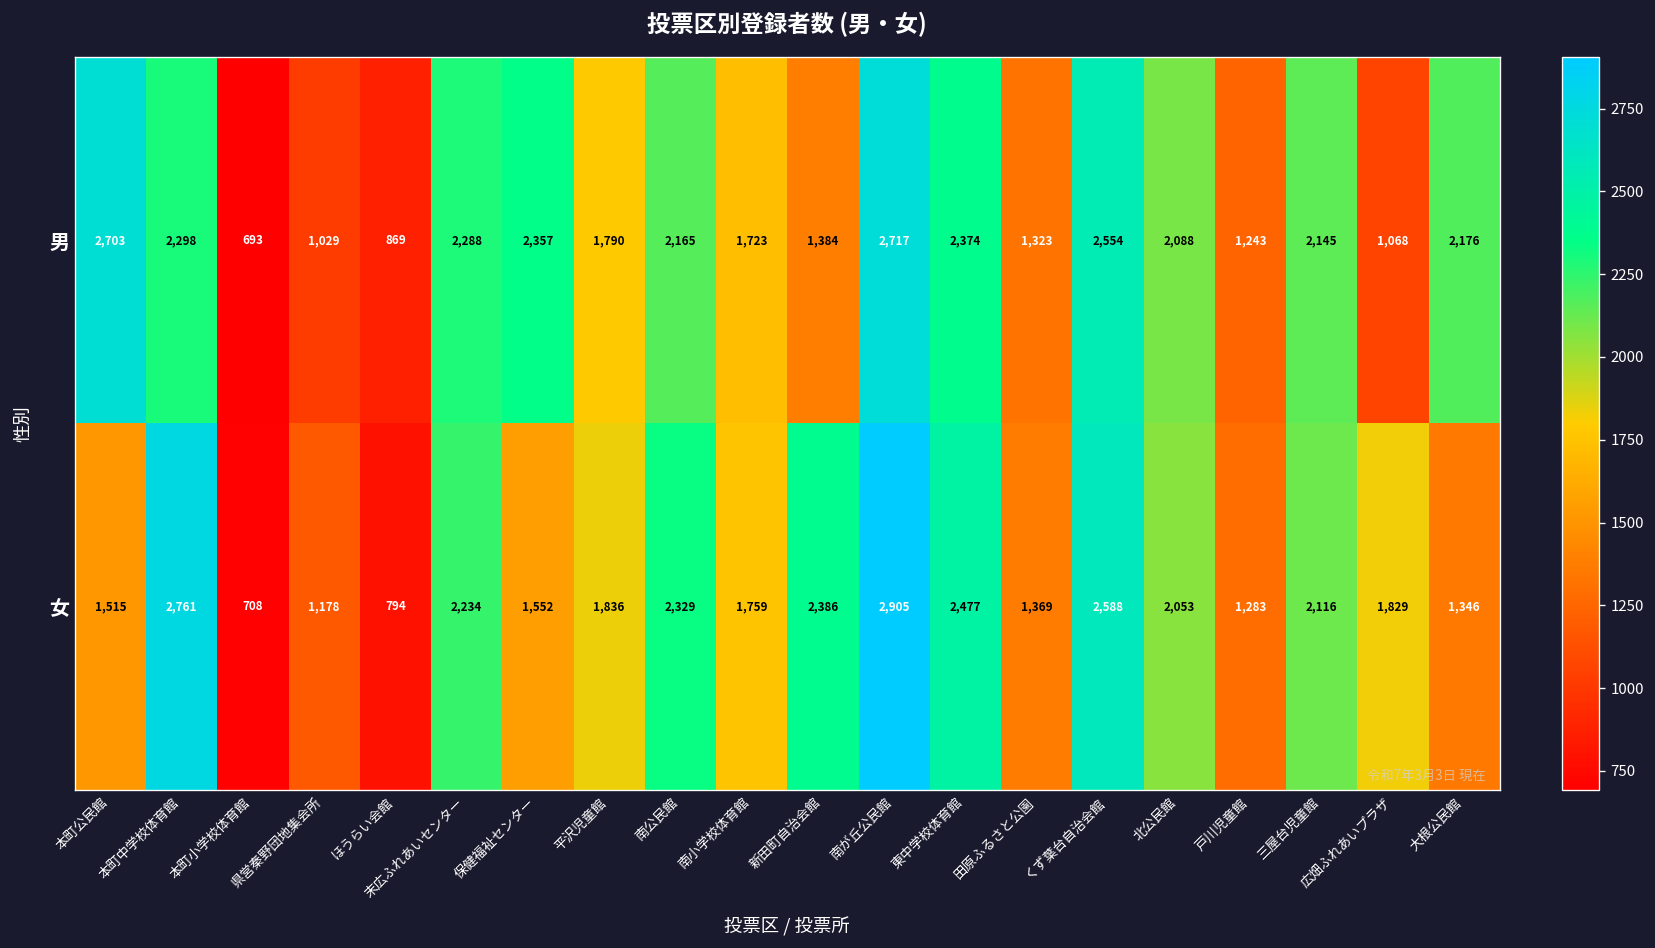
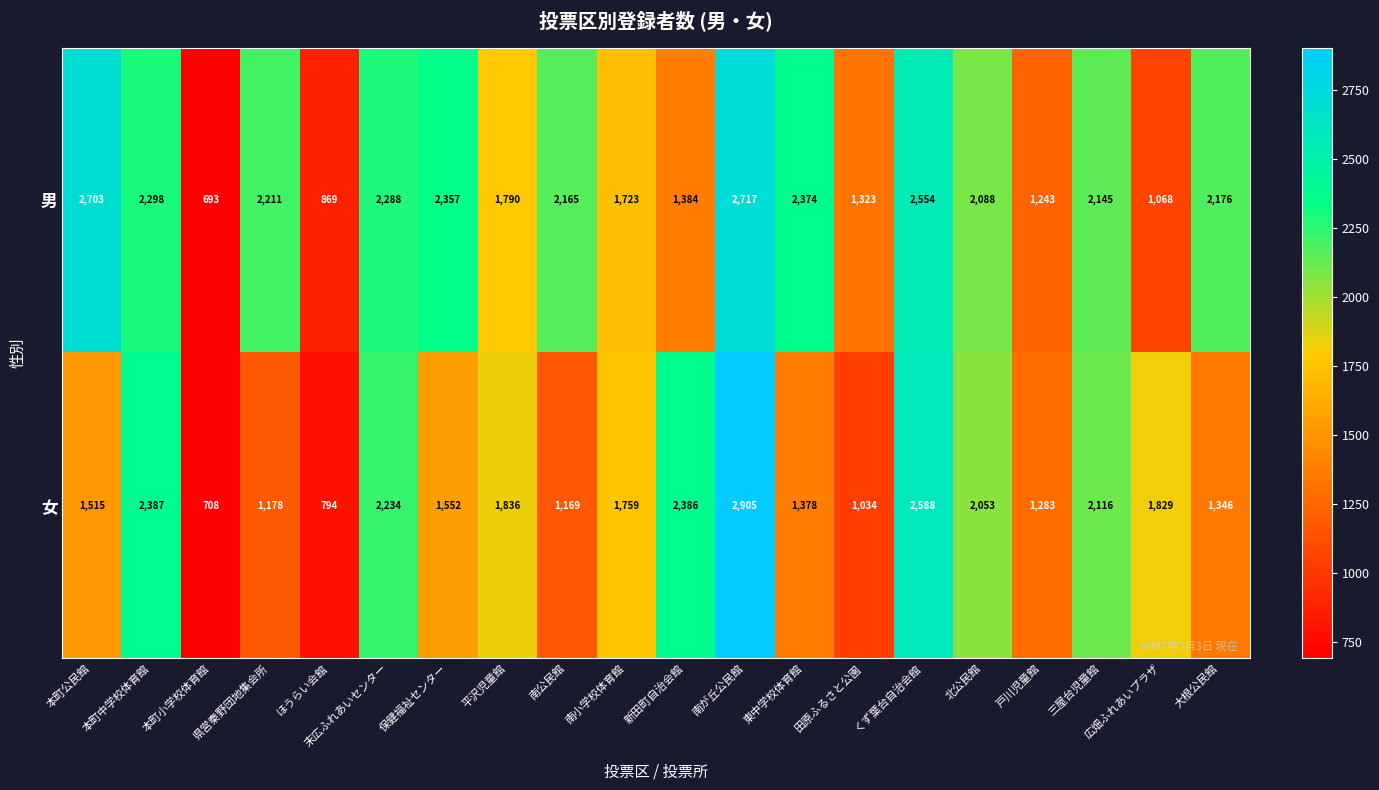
男, 県営秦野団地集会所: 1,029 -> 2,211
女, 本町中学校体育館: 2,761 -> 2,387
女, 南公民館: 2,329 -> 1,169
女, 東中学校体育館: 2,477 -> 1,378
女, 田原ふるさと公園: 1,369 -> 1,034
